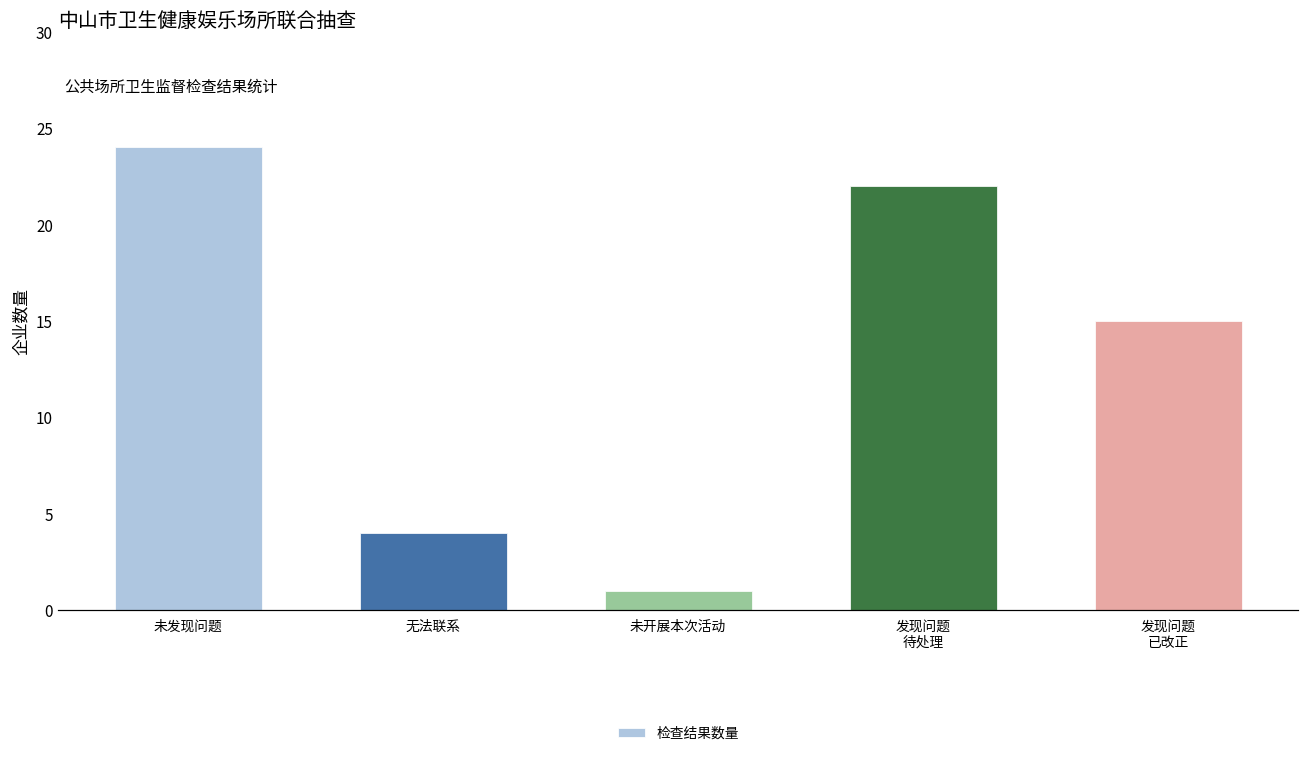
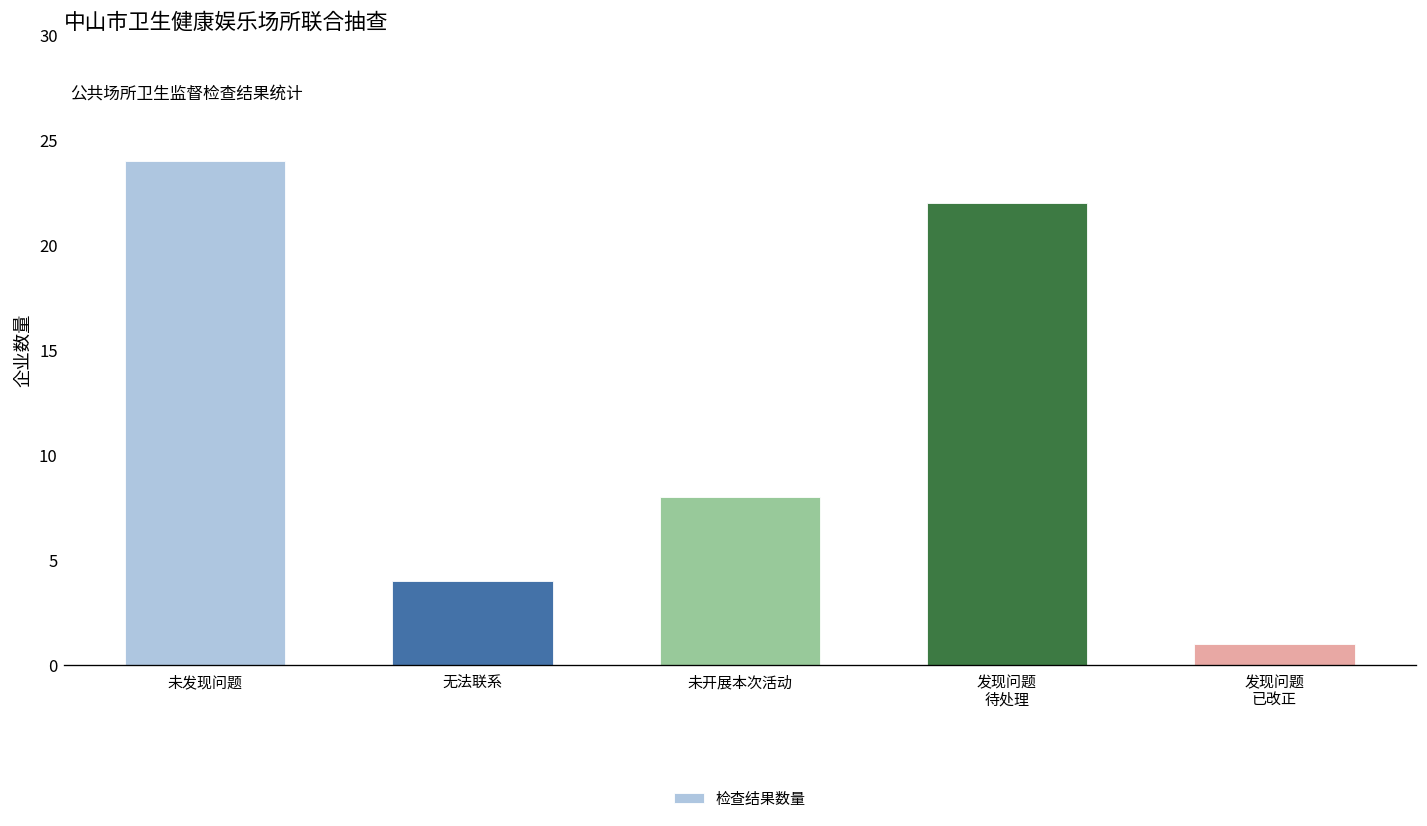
未开展本次活动: 1 -> 8
发现问题 已改正: 15 -> 1
